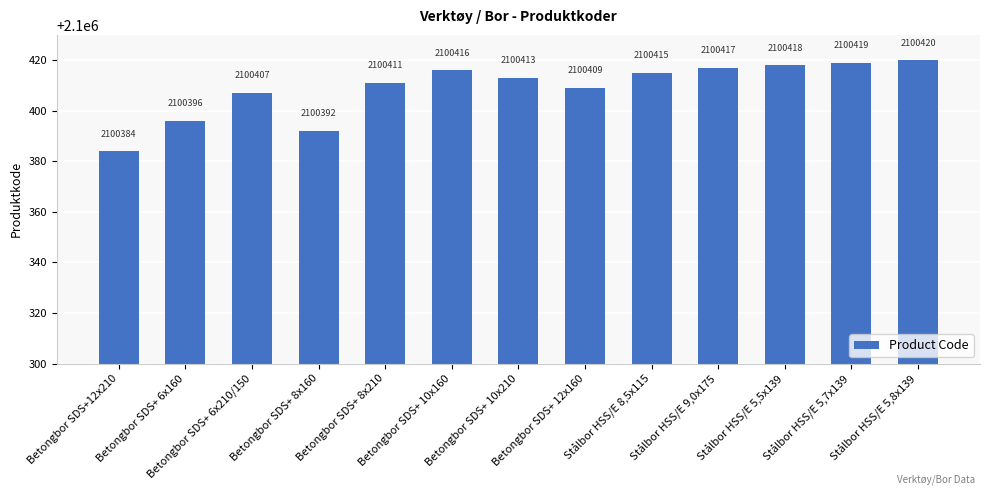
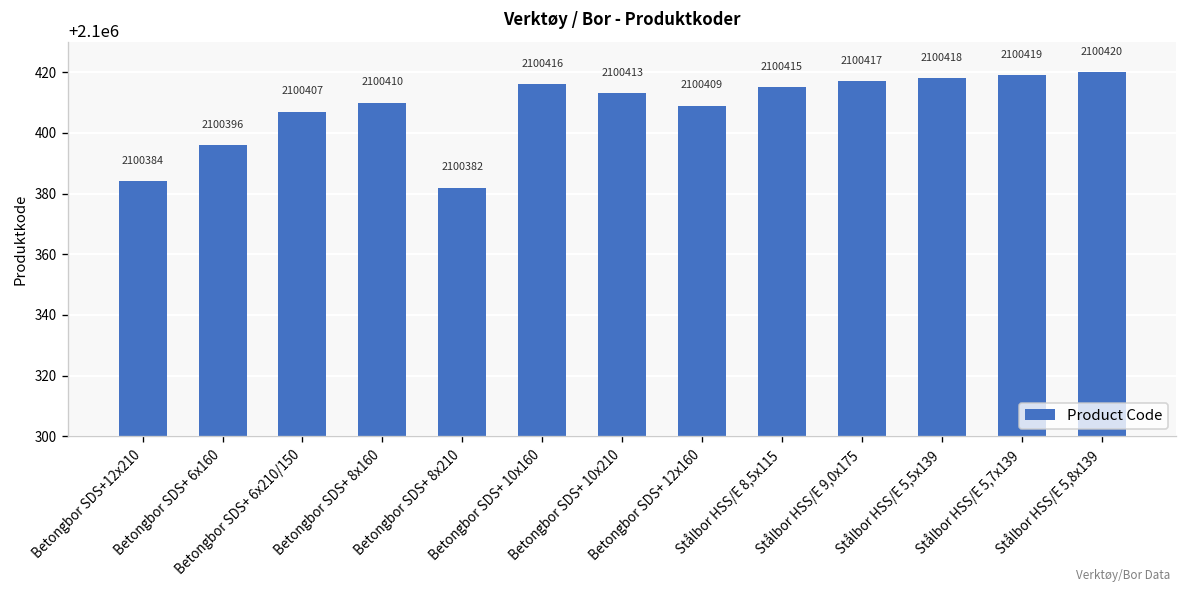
Betongbor SDS+ 8x160: 2100392 -> 2100410
Betongbor SDS+ 8x210: 2100411 -> 2100382
